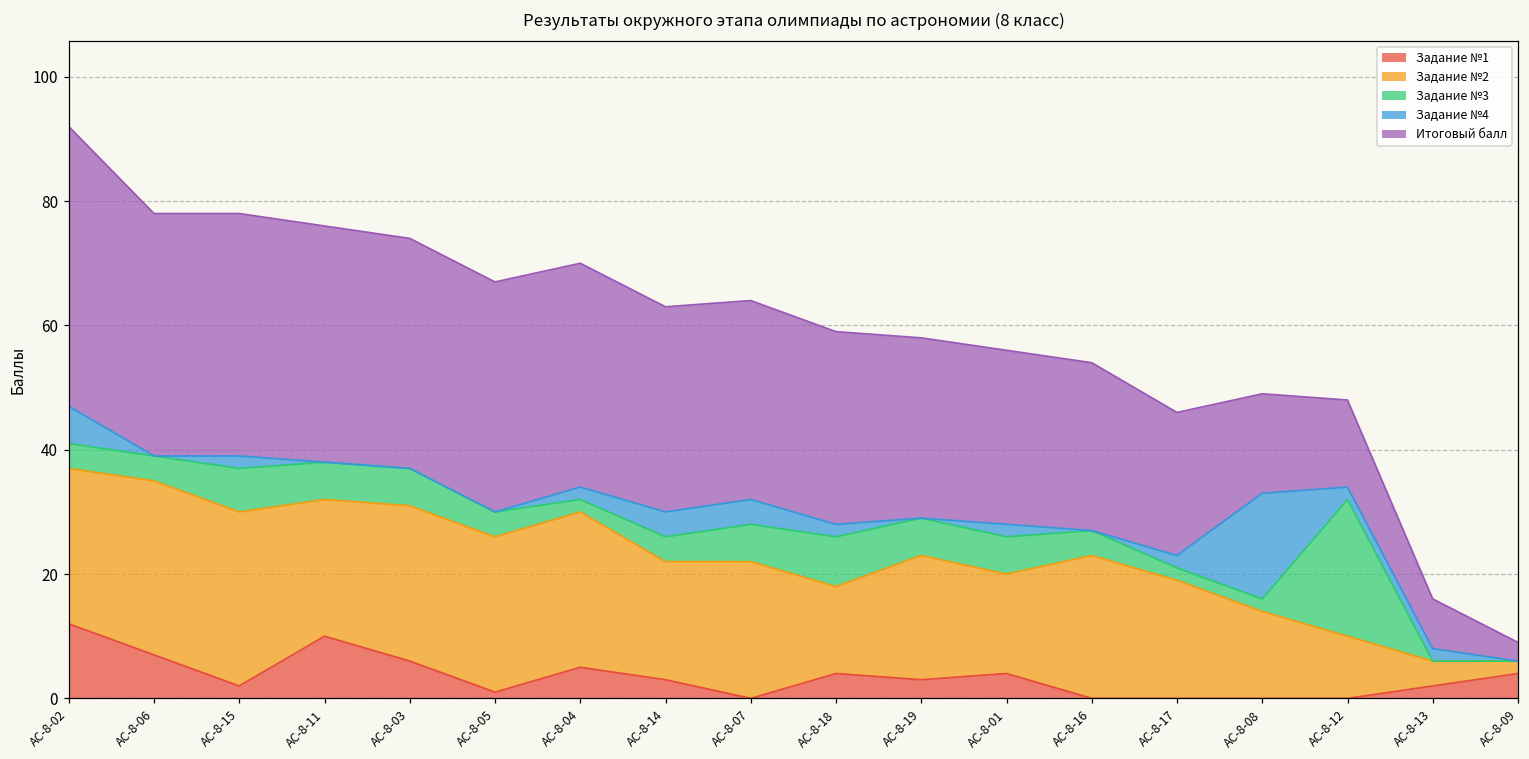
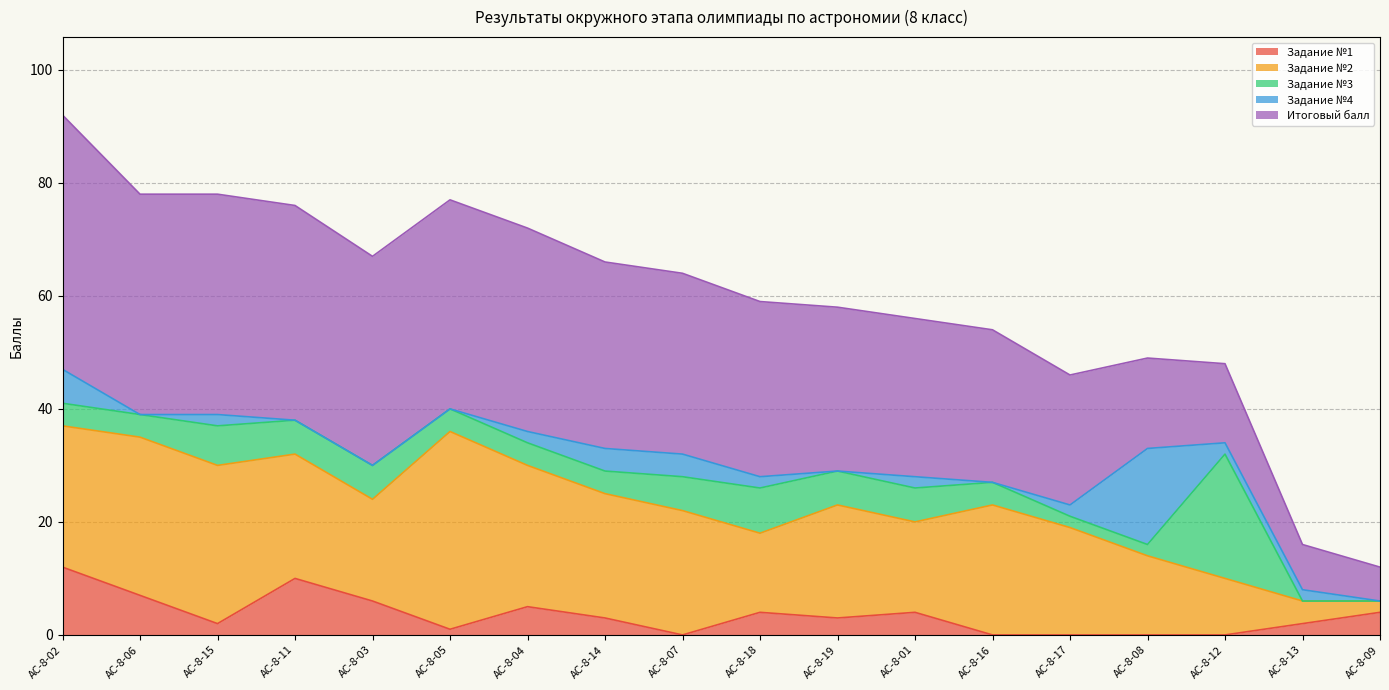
Задание №2, АС-8-03: 25 -> 18
Задание №2, АС-8-05: 25 -> 35
Задание №3, АС-8-04: 2 -> 4
Задание №2, АС-8-14: 19 -> 22
Итоговый балл, АС-8-09: 3 -> 6
